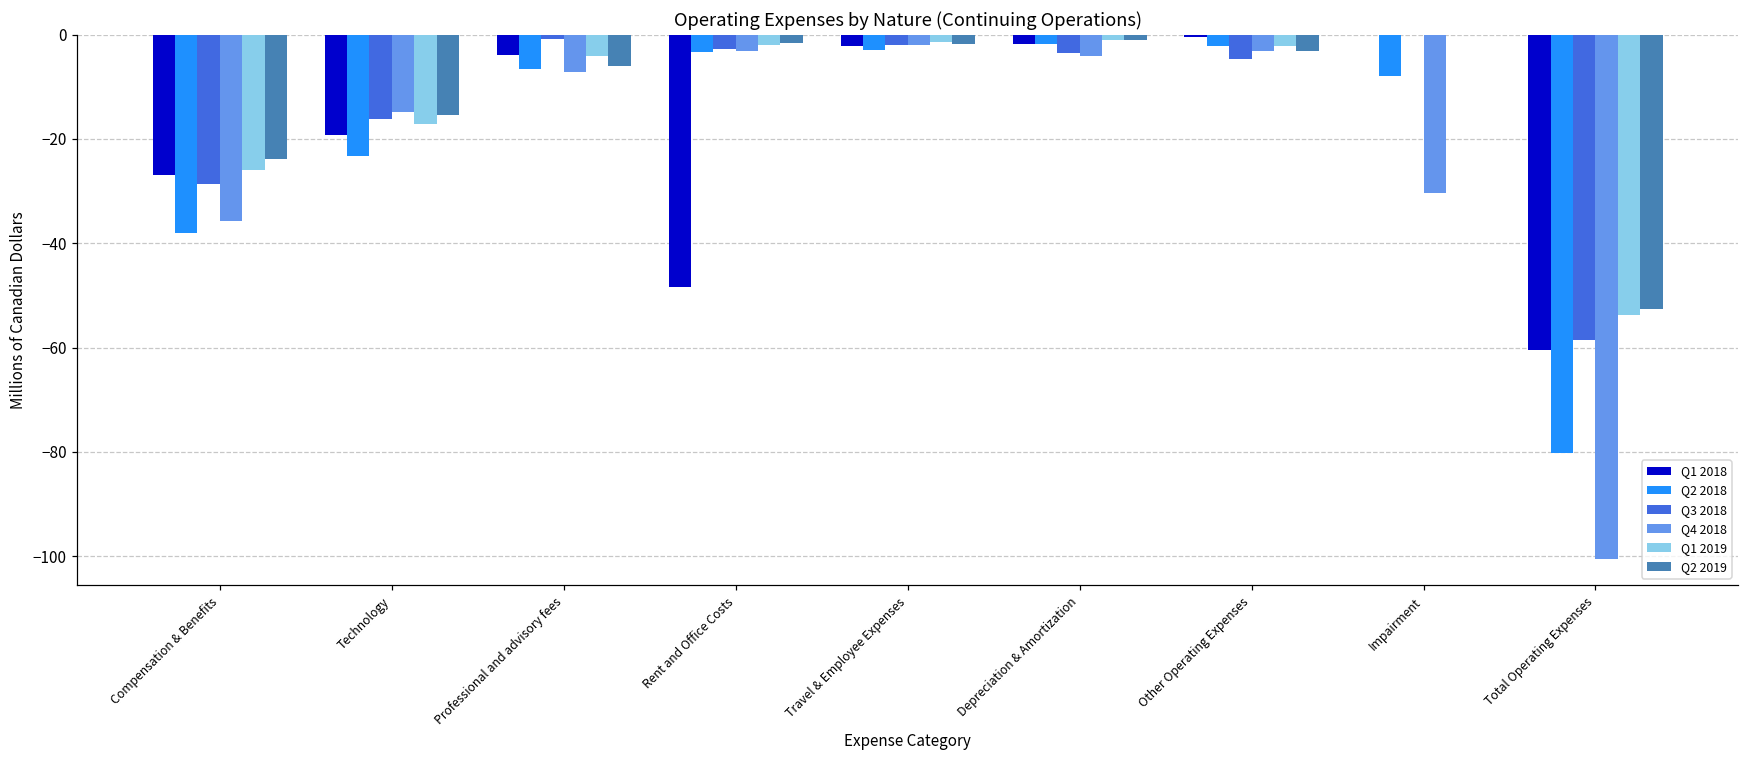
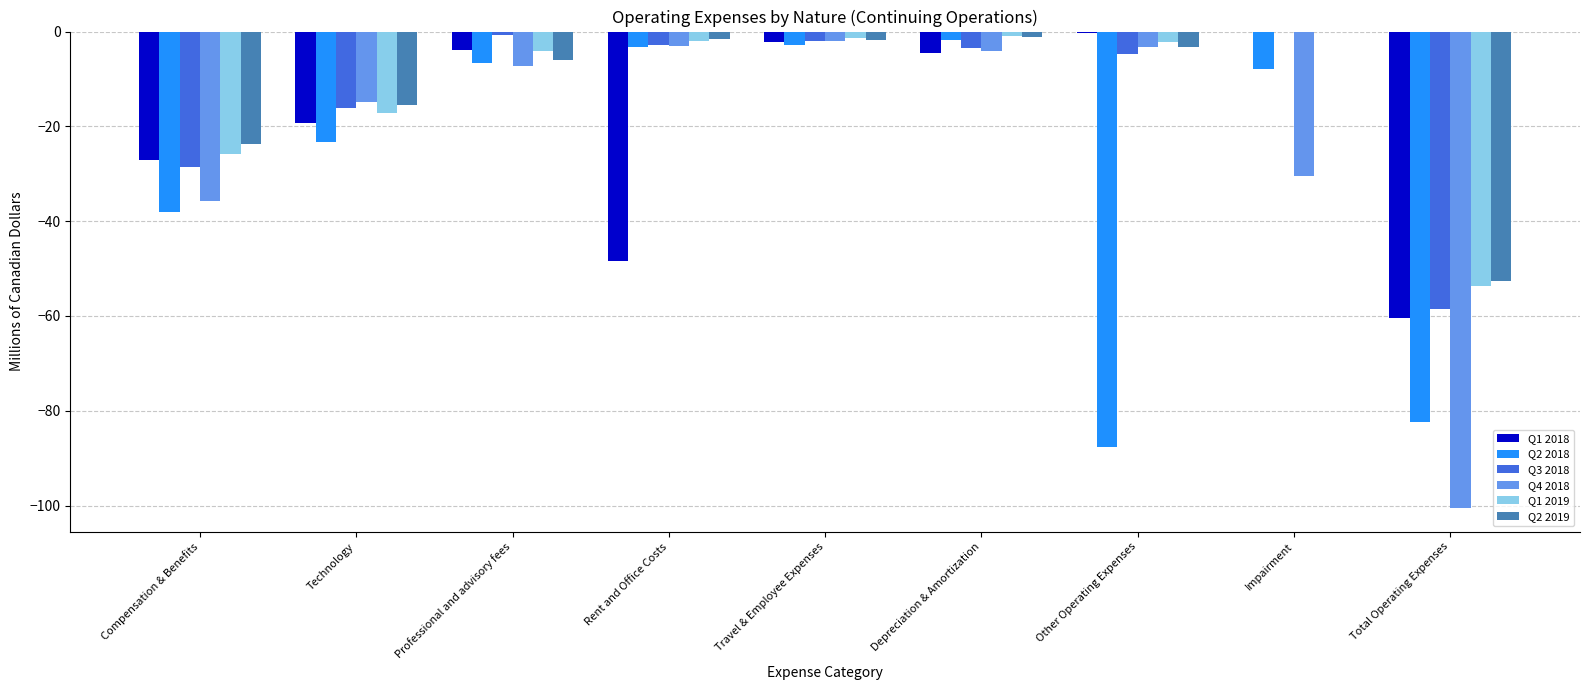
Q1 2018, Depreciation & Amortization: -2 -> -5
Q2 2018, Other Operating Expenses: -2 -> -88
Q2 2018, Total Operating Expenses: -80 -> -82
